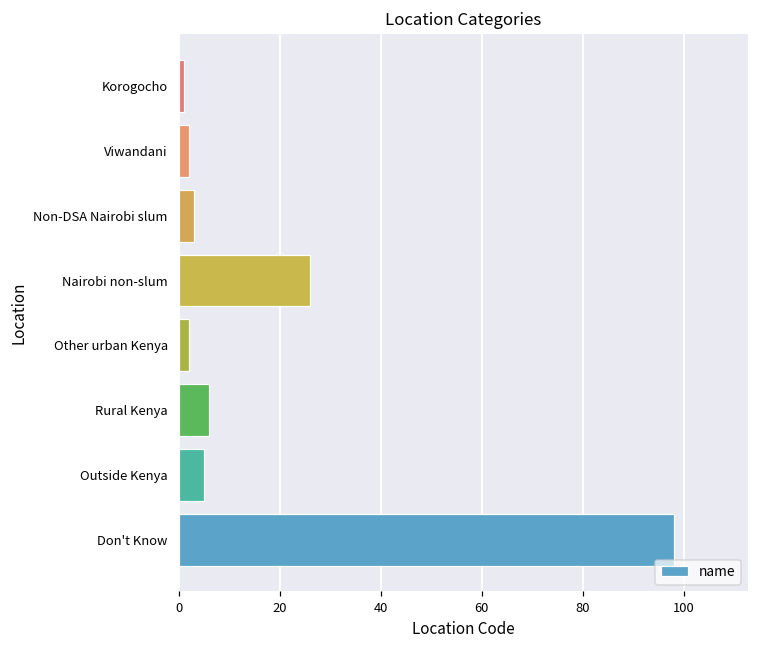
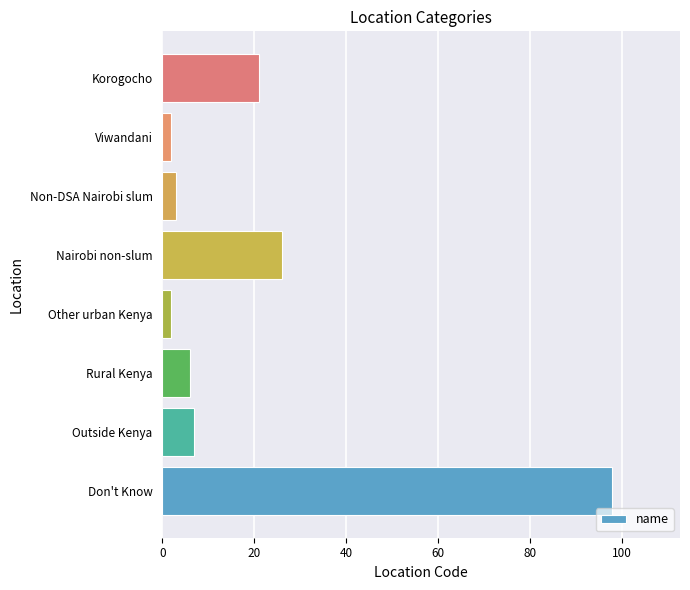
Korogocho: 1 -> 21
Outside Kenya: 5 -> 7
